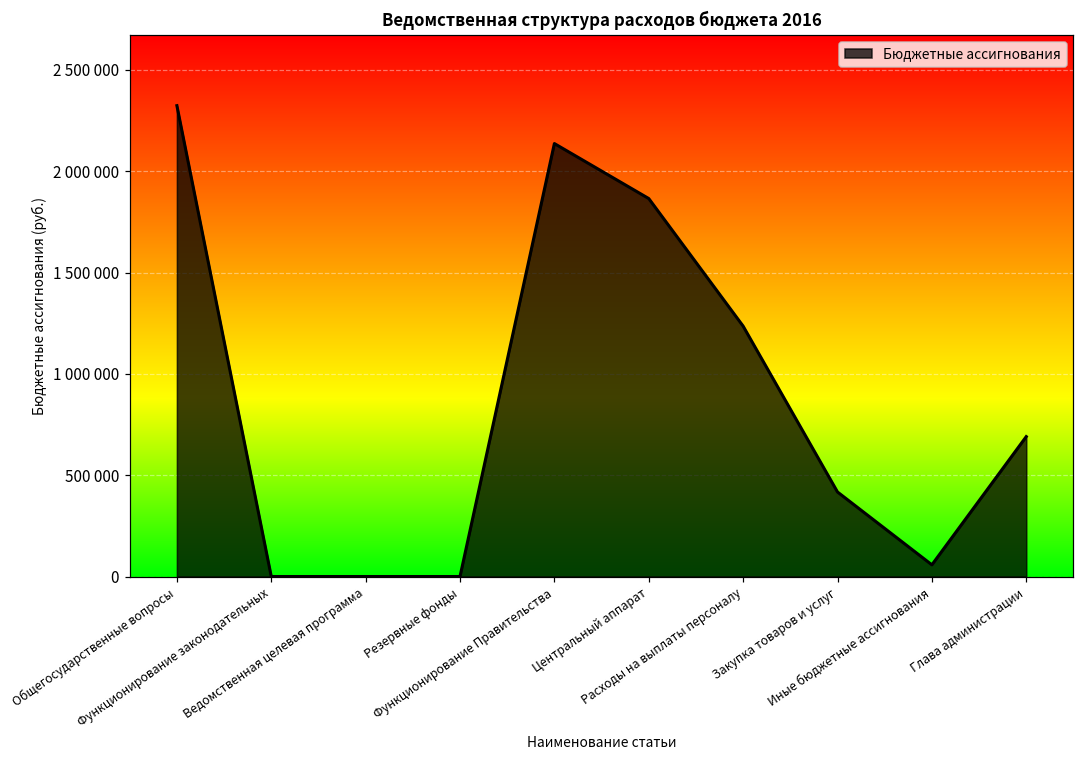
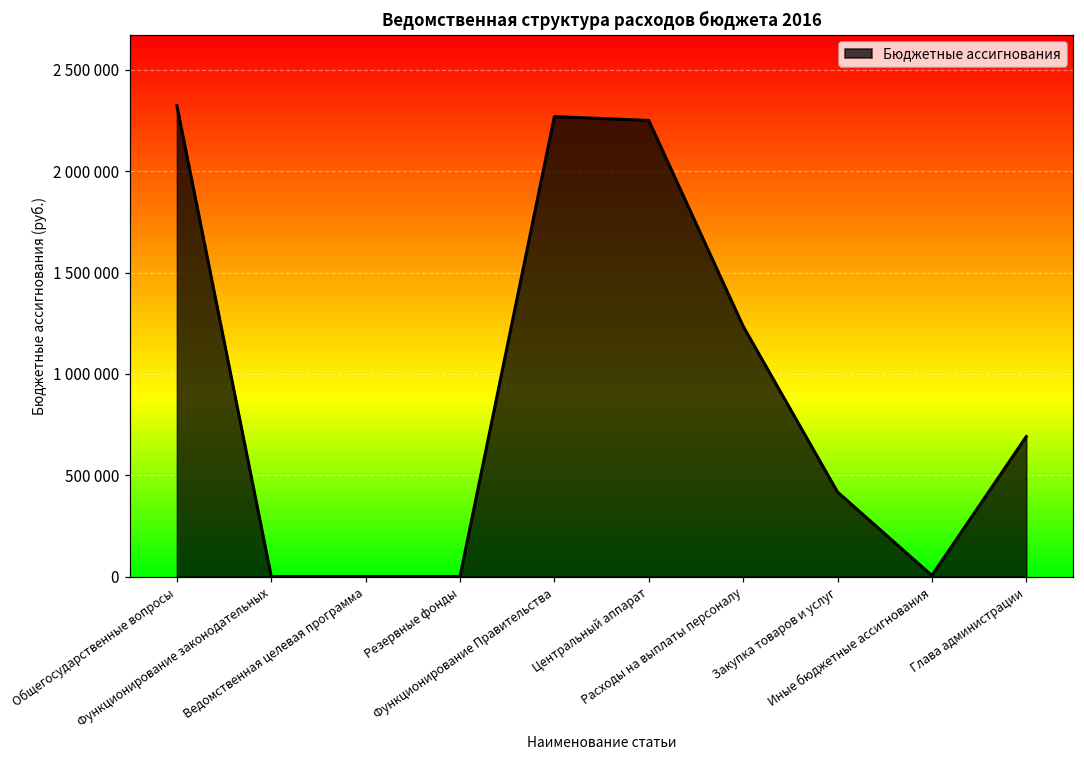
Функционирование Правительства: 2140000 -> 2270000
Центральный аппарат: 1870000 -> 2250000
Иные бюджетные ассигнования: 60000 -> 10000
